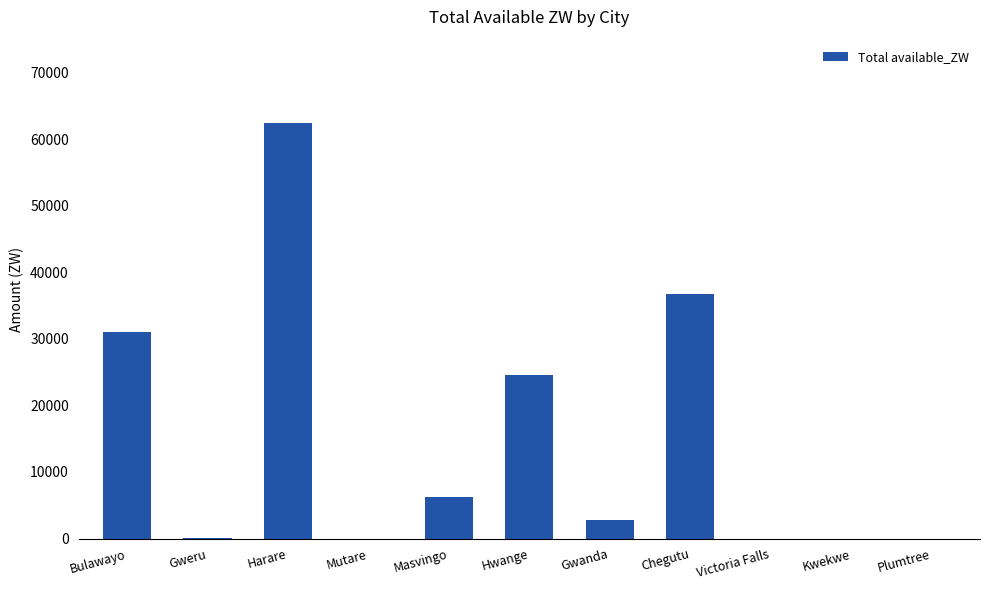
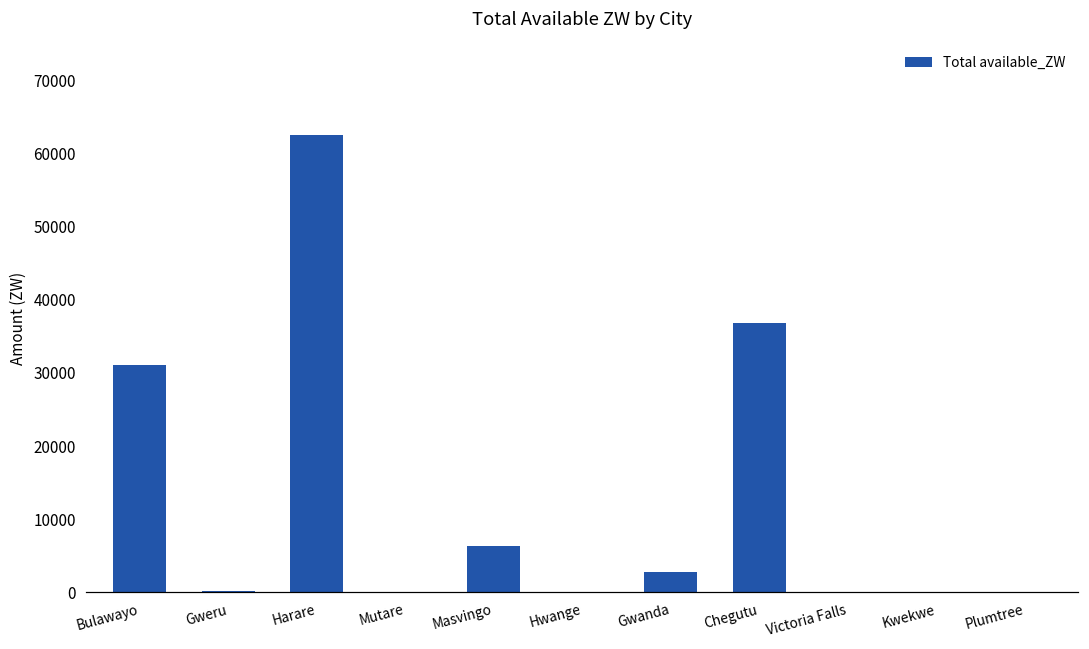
Hwange: 25000 -> 0
